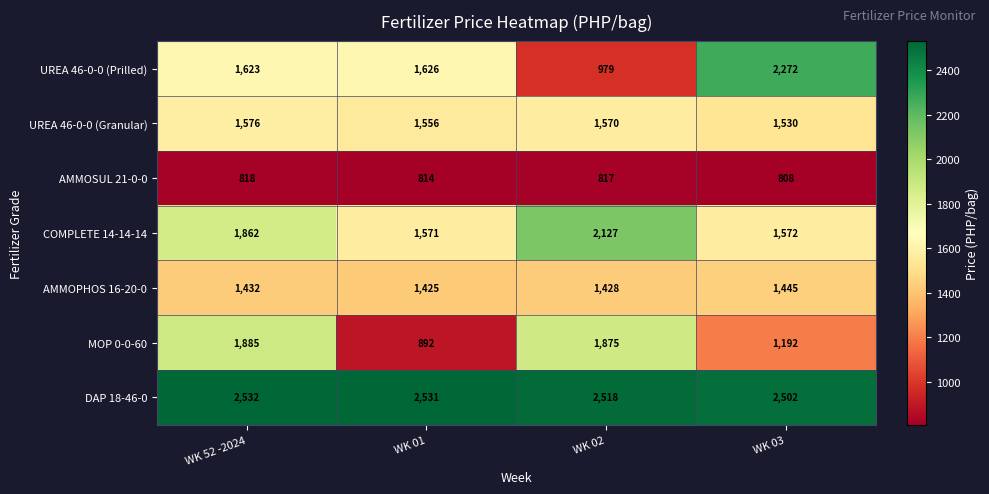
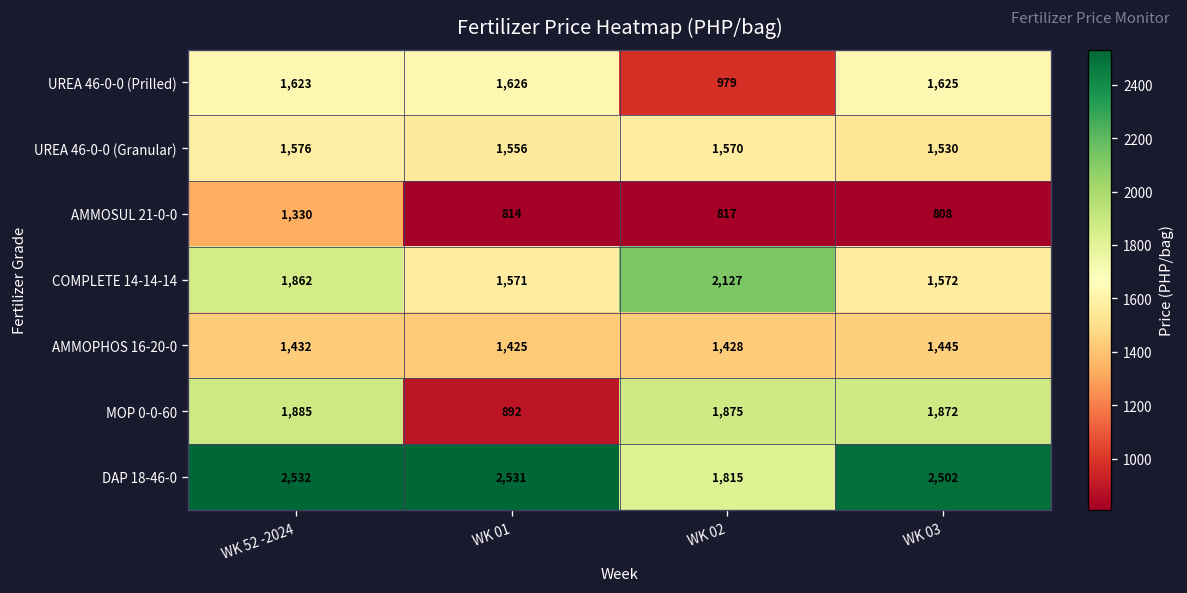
UREA 46-0-0 (Prilled), WK 03: 2,272 -> 1,625
AMMOSUL 21-0-0, WK 52 -2024: 818 -> 1,330
MOP 0-0-60, WK 03: 1,192 -> 1,872
DAP 18-46-0, WK 02: 2,518 -> 1,815
